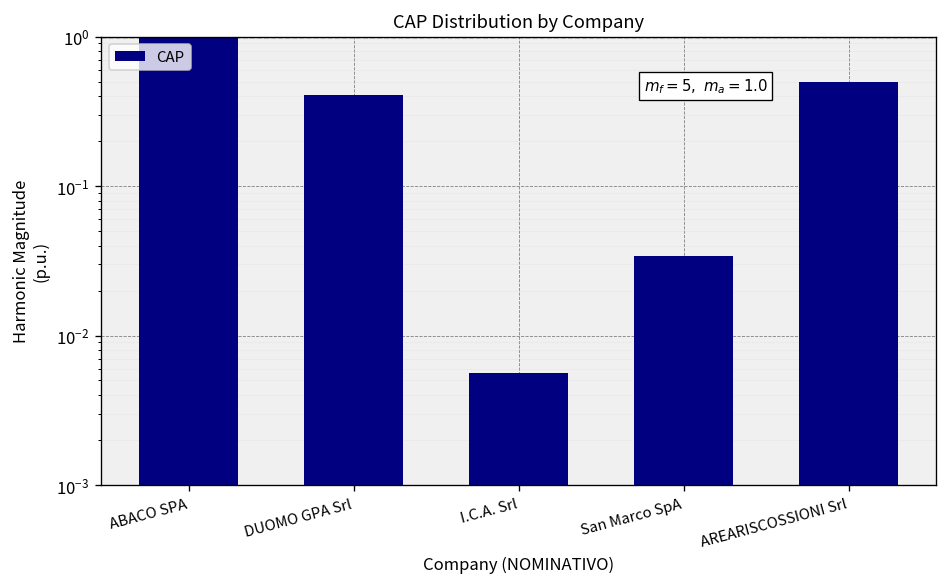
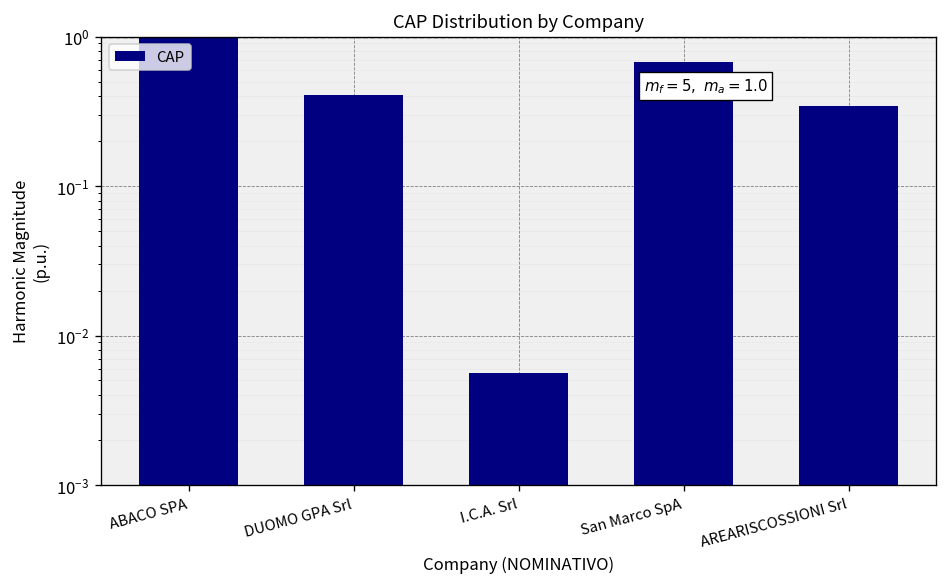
San Marco SpA: 0.034 -> 0.7
AREARISCOSSIONI Srl: 0.50 -> 0.34
